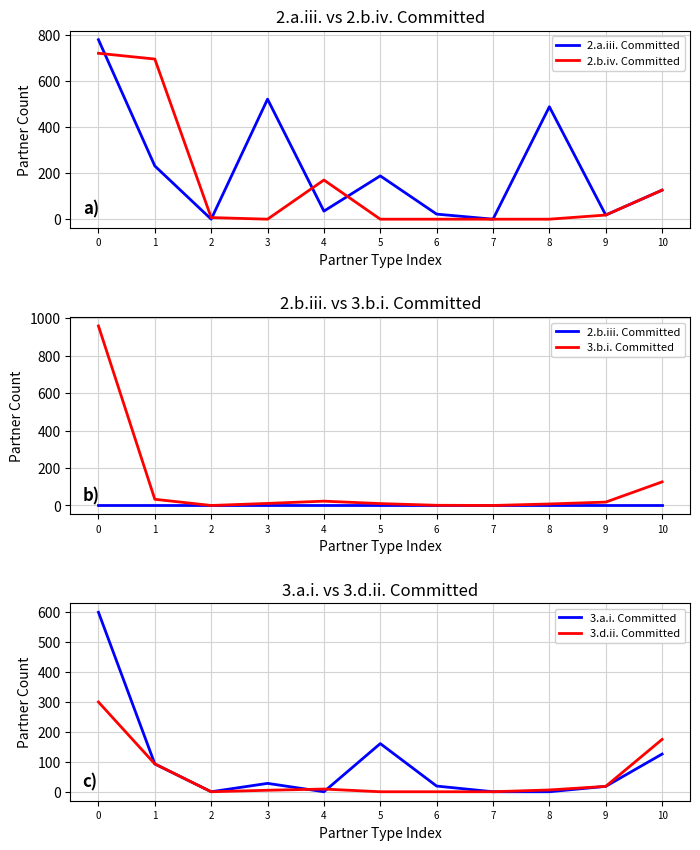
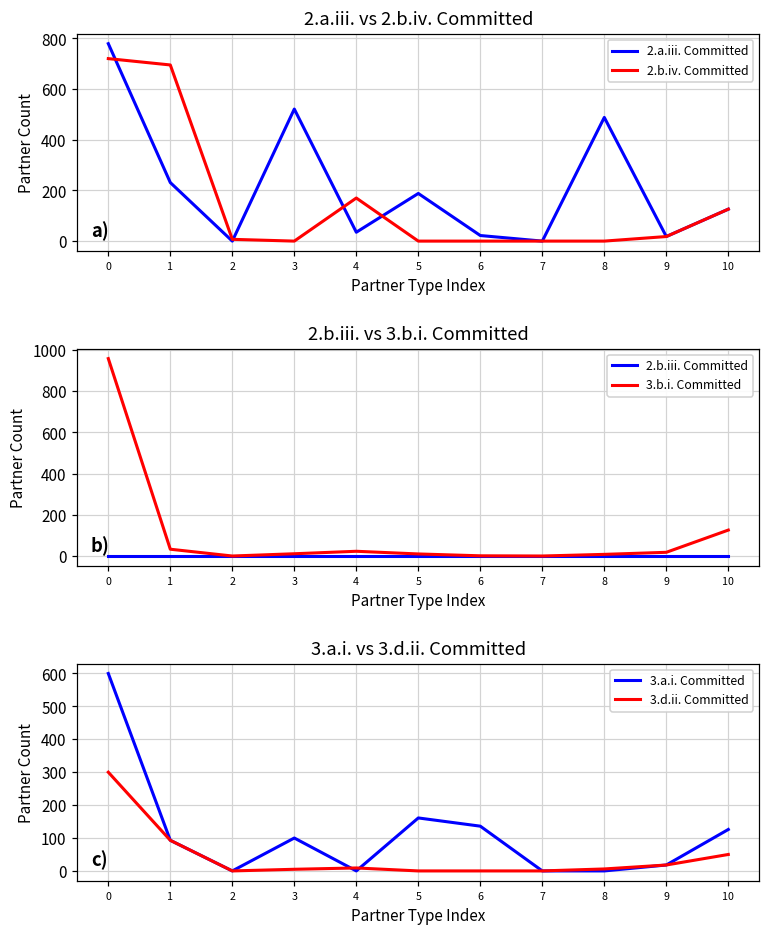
3.a.i. vs 3.d.ii. Committed, 3.a.i. Committed, 3: 30 -> 100
3.a.i. vs 3.d.ii. Committed, 3.a.i. Committed, 6: 20 -> 140
3.a.i. vs 3.d.ii. Committed, 3.d.ii. Committed, 10: 180 -> 50
